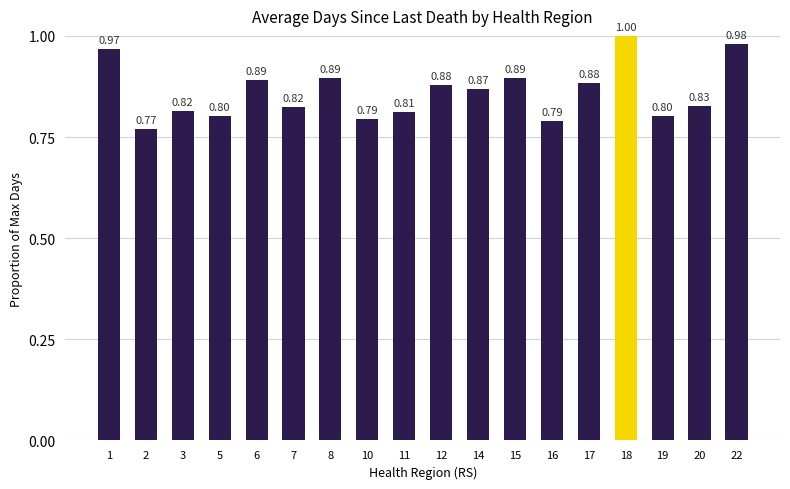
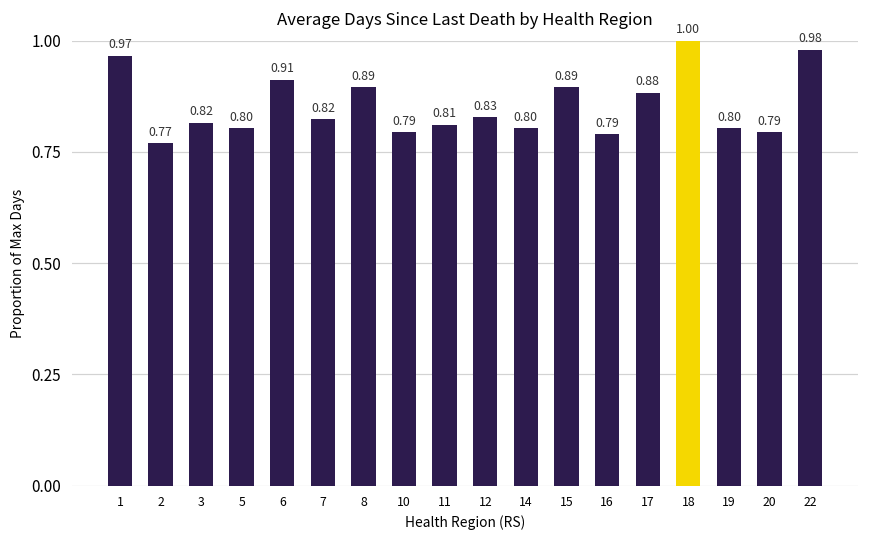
6: 0.89 -> 0.91
12: 0.88 -> 0.83
14: 0.87 -> 0.80
20: 0.83 -> 0.79
